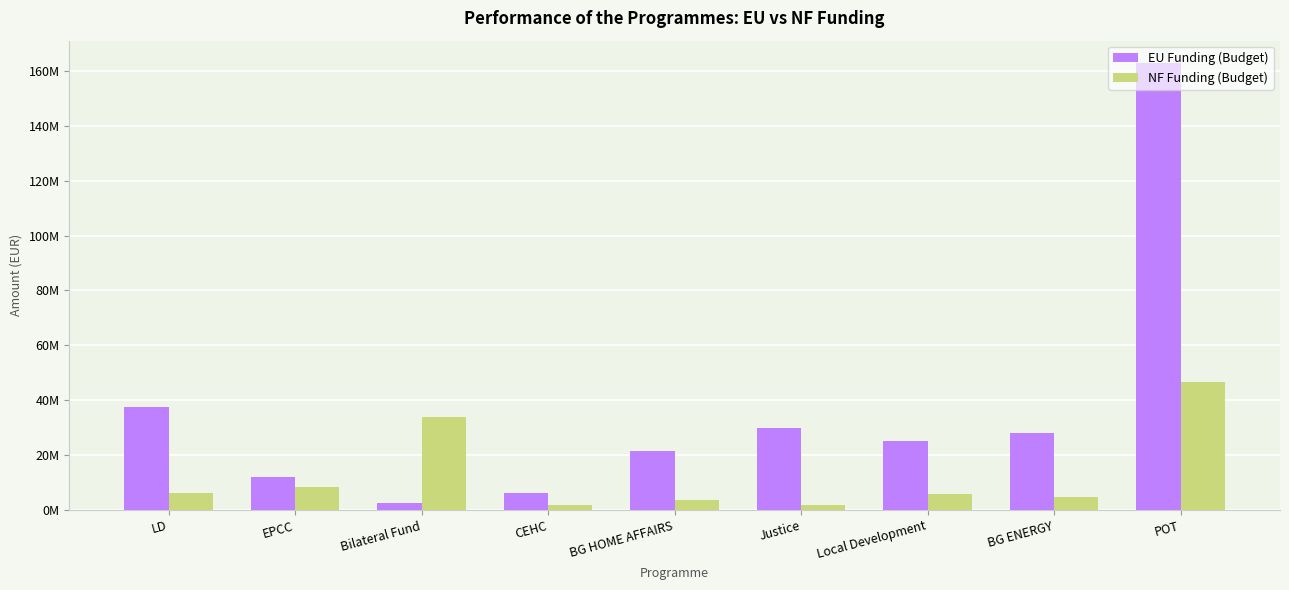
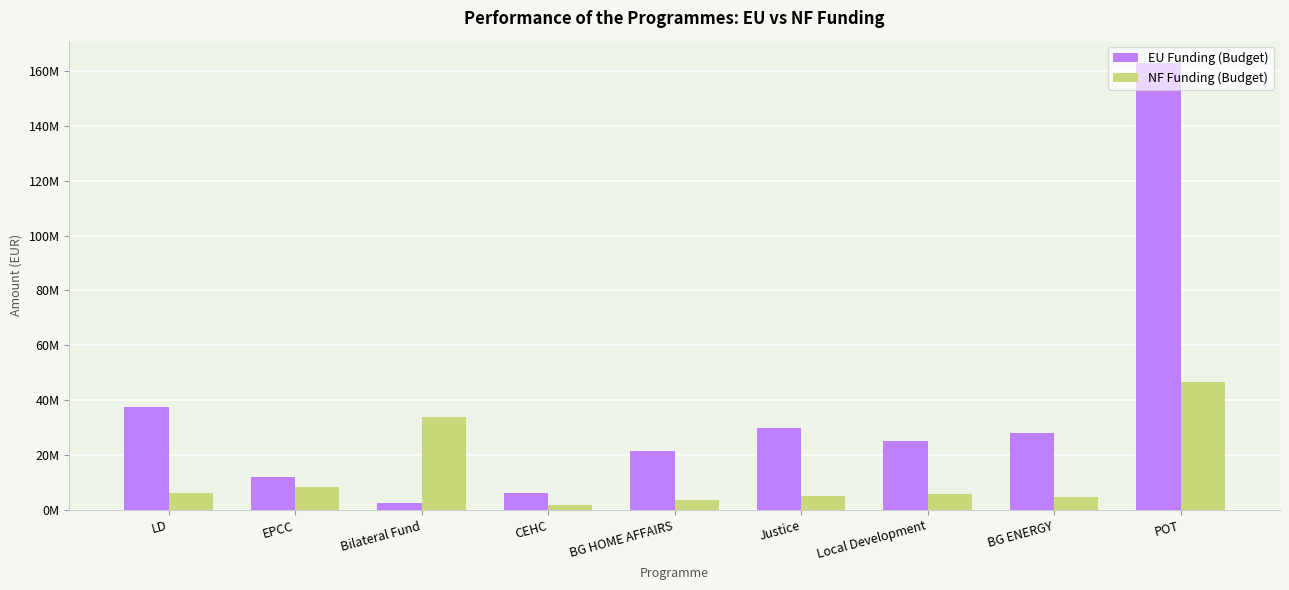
NF Funding (Budget), Justice: 2000000 -> 5000000
